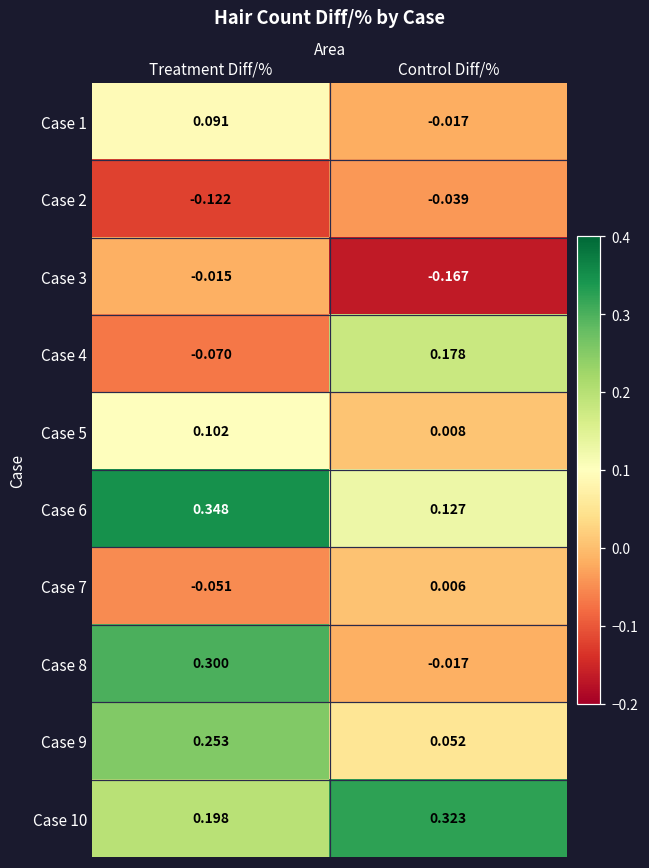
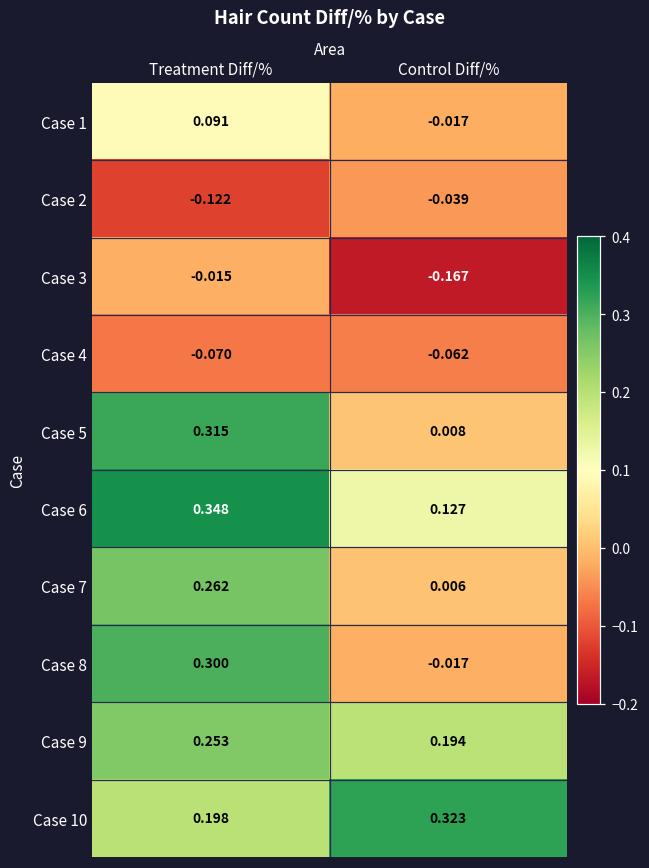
Case 4, Control Diff/%: 0.178 -> -0.062
Case 5, Treatment Diff/%: 0.102 -> 0.315
Case 7, Treatment Diff/%: -0.051 -> 0.262
Case 9, Control Diff/%: 0.052 -> 0.194
